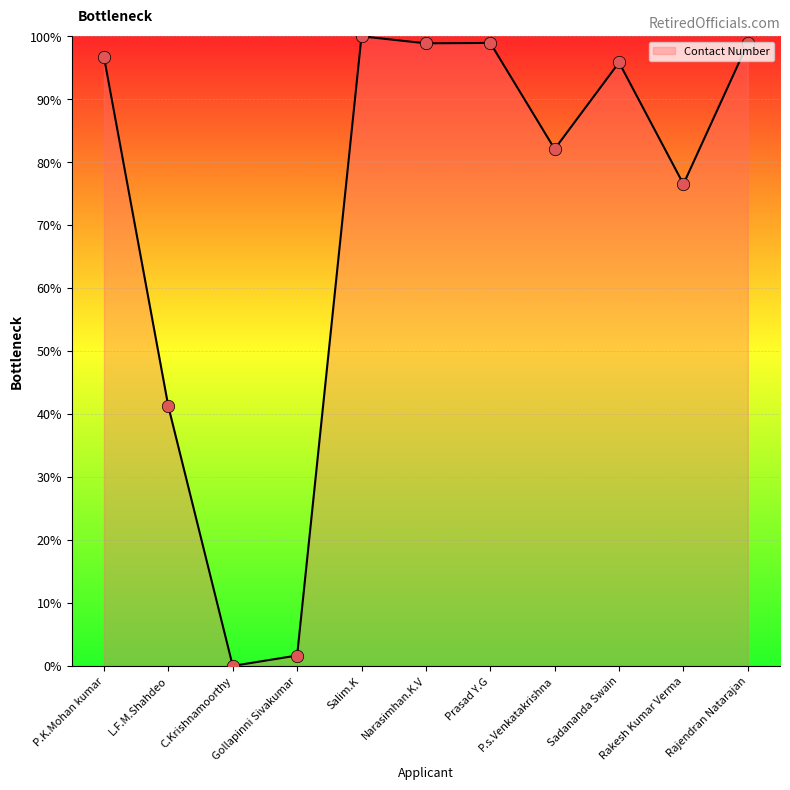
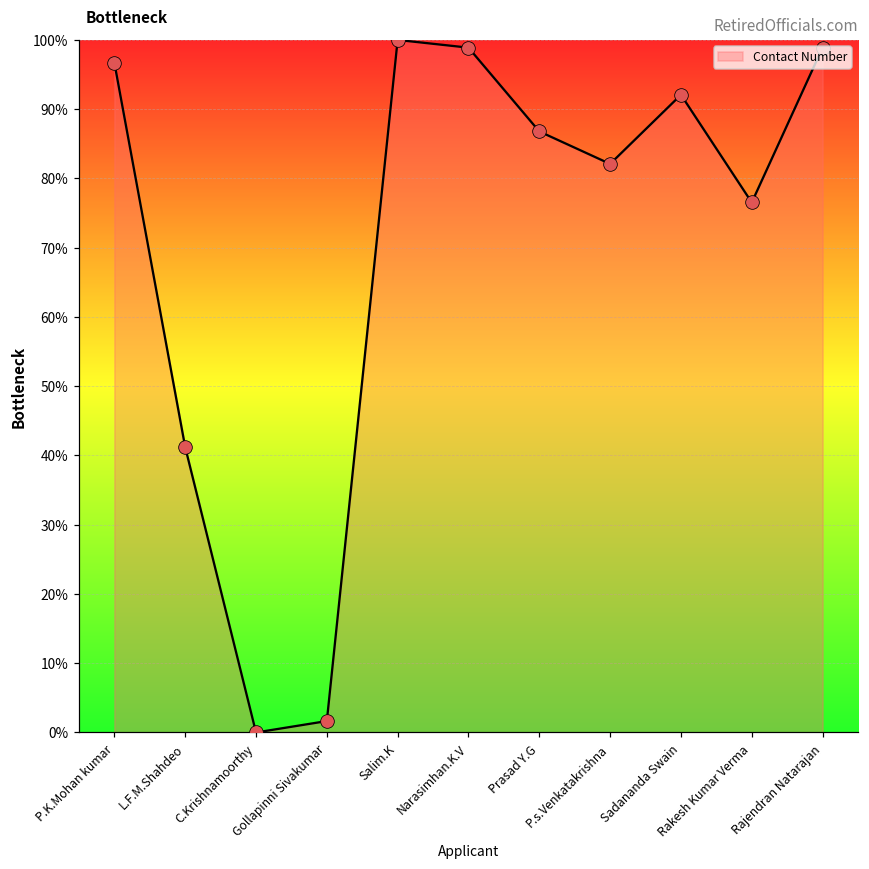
Prasad Y.G: 99% -> 87%
Sadananda Swain: 96% -> 92%
